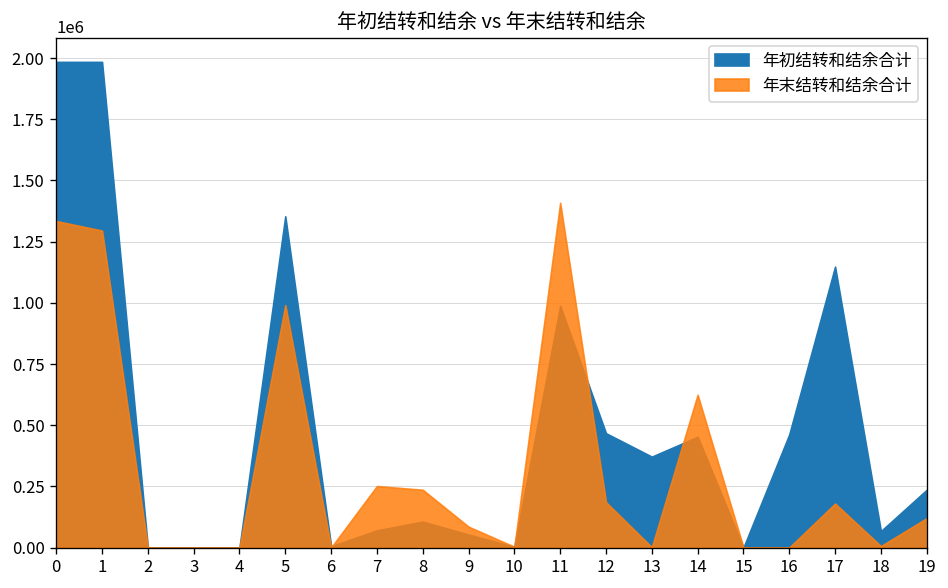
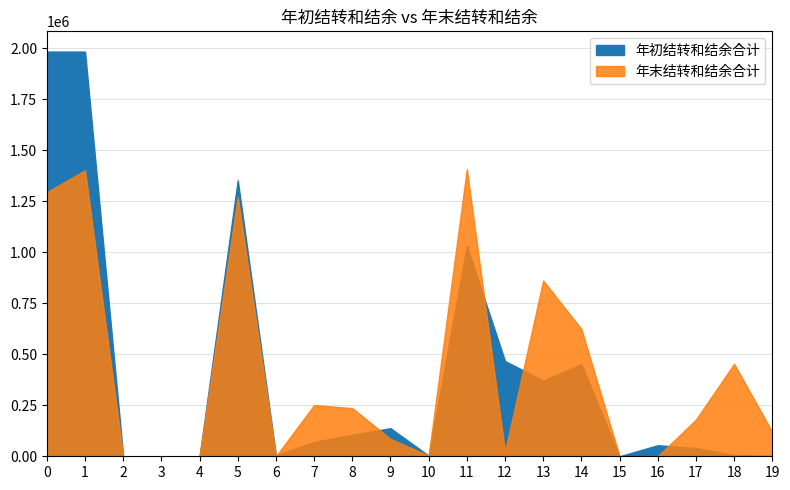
年末结转和结余合计, 0: 1330000 -> 1300000
年末结转和结余合计, 1: 1300000 -> 1400000
年末结转和结余合计, 5: 990000 -> 1270000
年初结转和结余合计, 9: 50000 -> 140000
年初结转和结余合计, 11: 990000 -> 1030000
年末结转和结余合计, 12: 190000 -> 20000
年末结转和结余合计, 13: 0 -> 860000
年初结转和结余合计, 16: 460000 -> 50000
年初结转和结余合计, 17: 1150000 -> 40000
年初结转和结余合计, 18: 70000 -> 10000
年末结转和结余合计, 18: 10000 -> 450000
年初结转和结余合计, 19: 240000 -> 0
